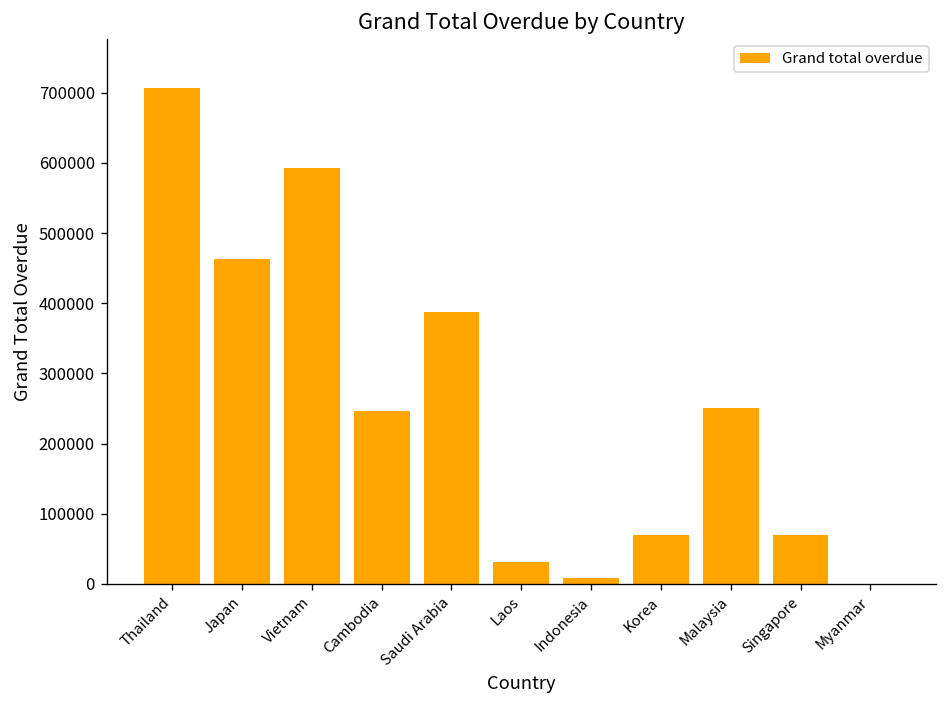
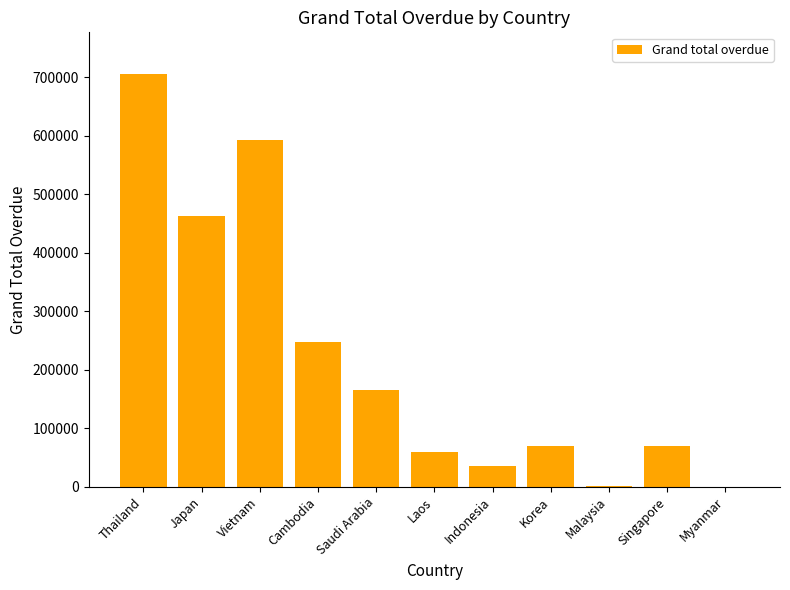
Saudi Arabia: 390000 -> 170000
Laos: 30000 -> 60000
Indonesia: 10000 -> 40000
Malaysia: 250000 -> 0
